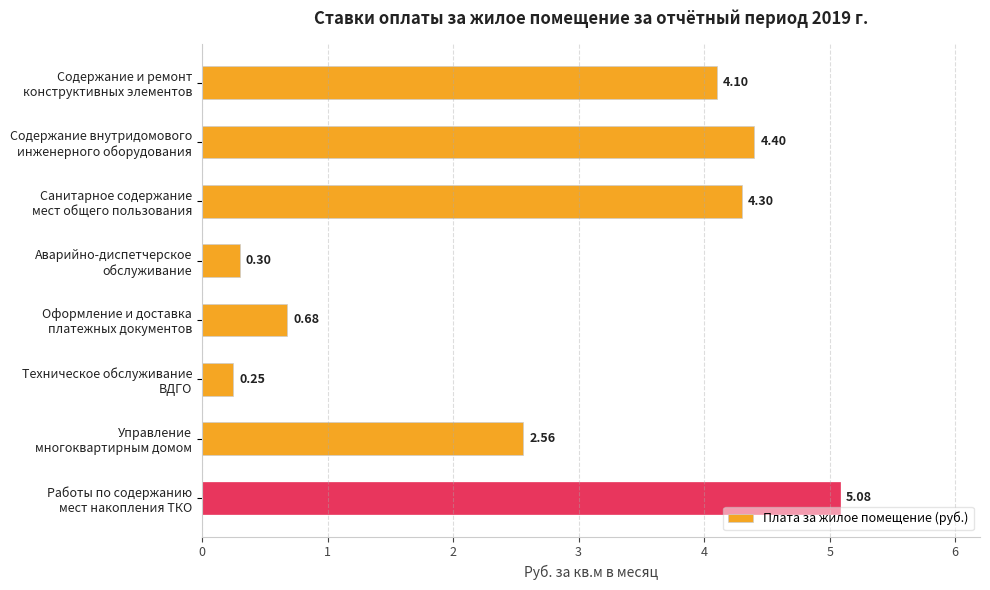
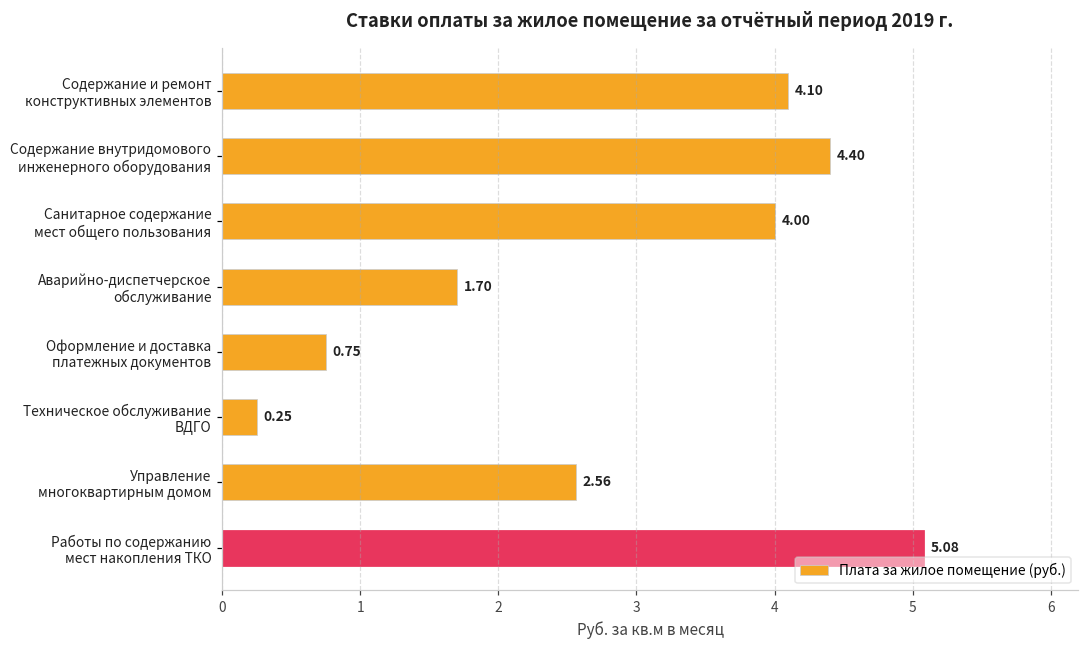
Санитарное содержание мест общего пользования: 4.30 -> 4.00
Аварийно-диспетчерское обслуживание: 0.30 -> 1.70
Оформление и доставка платежных документов: 0.68 -> 0.75
